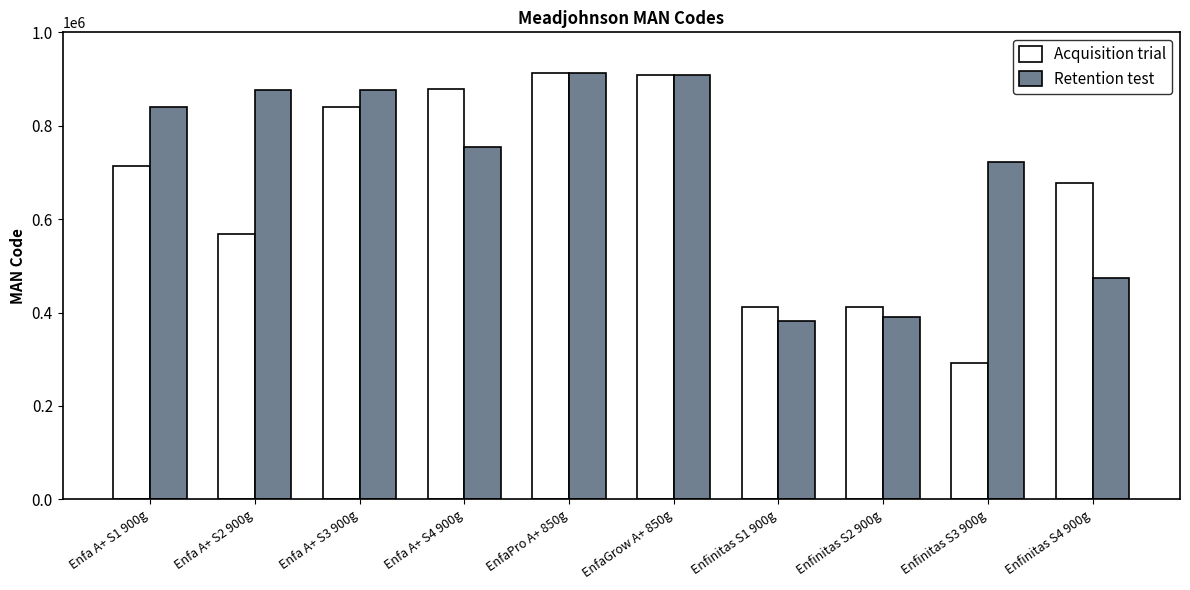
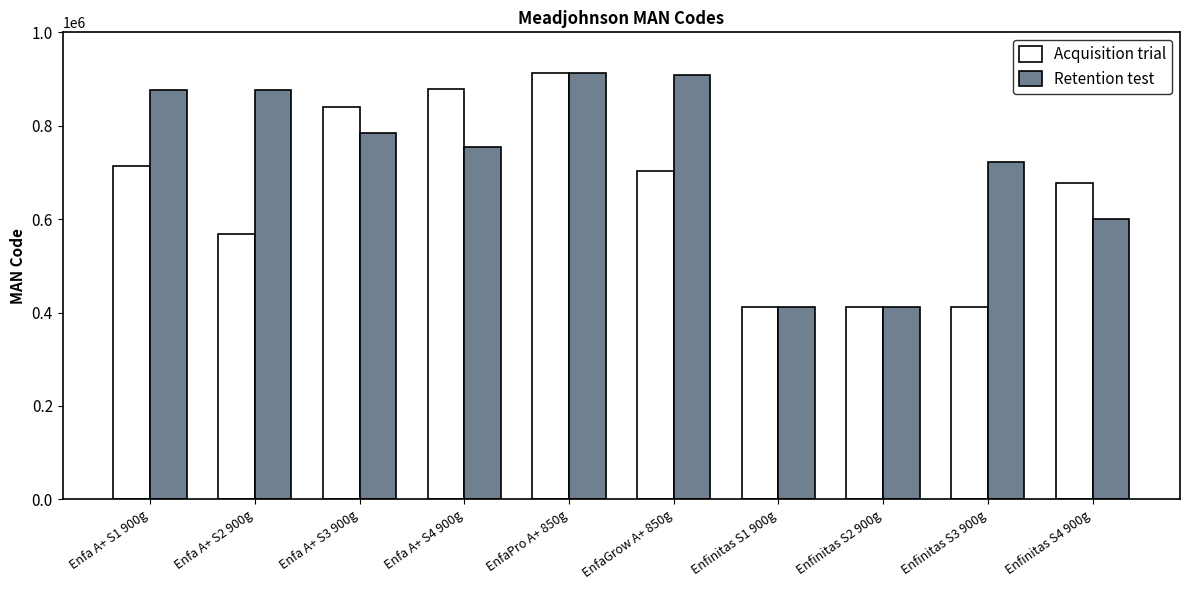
Retention test, Enfa A+ S1 900g: 840000 -> 880000
Retention test, Enfa A+ S3 900g: 880000 -> 780000
Acquisition trial, EnfaGrow A+ 850g: 910000 -> 700000
Retention test, Enfinitas S1 900g: 380000 -> 410000
Retention test, Enfinitas S2 900g: 390000 -> 410000
Acquisition trial, Enfinitas S3 900g: 290000 -> 410000
Retention test, Enfinitas S4 900g: 470000 -> 600000
